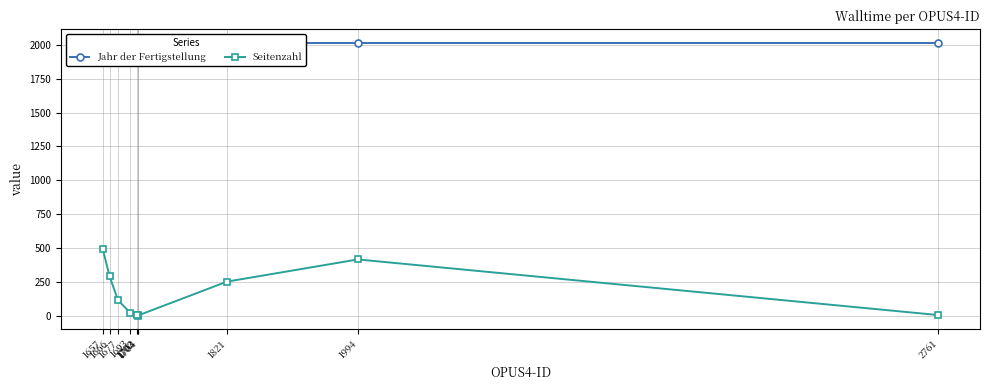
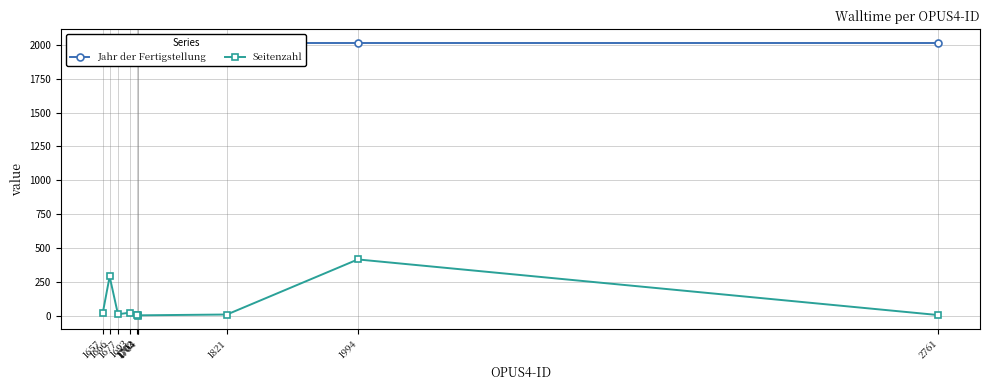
Seitenzahl, 1657: 490 -> 20
Seitenzahl, 1677: 110 -> 10
Seitenzahl, 1821: 250 -> 10
